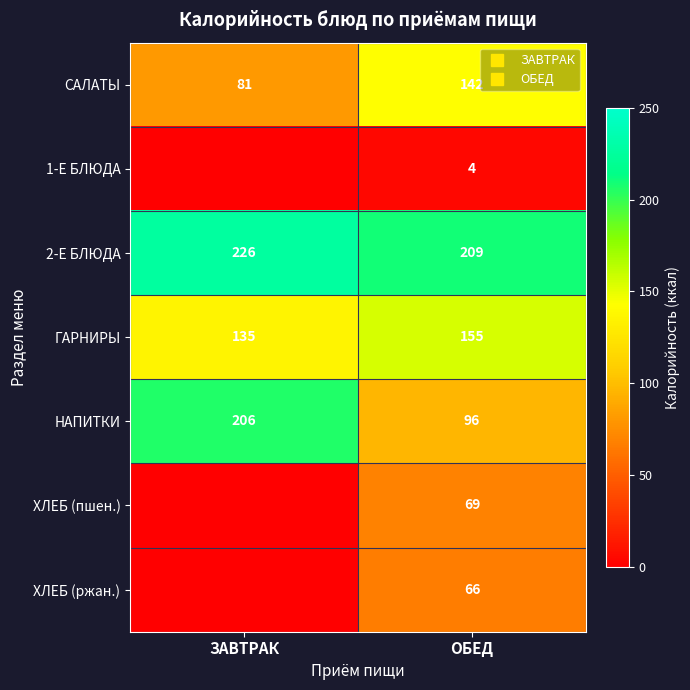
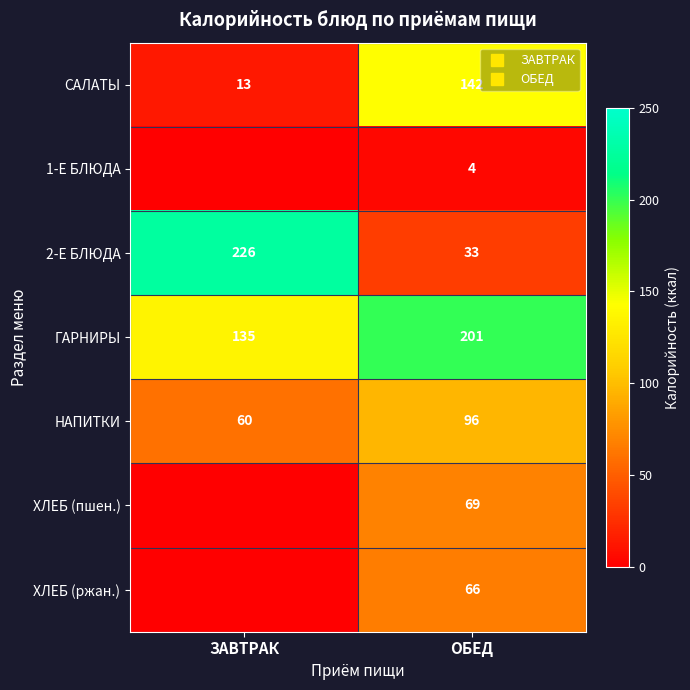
САЛАТЫ, ЗАВТРАК: 81 -> 13
2-Е БЛЮДА, ОБЕД: 209 -> 33
ГАРНИРЫ, ОБЕД: 155 -> 201
НАПИТКИ, ЗАВТРАК: 206 -> 60
